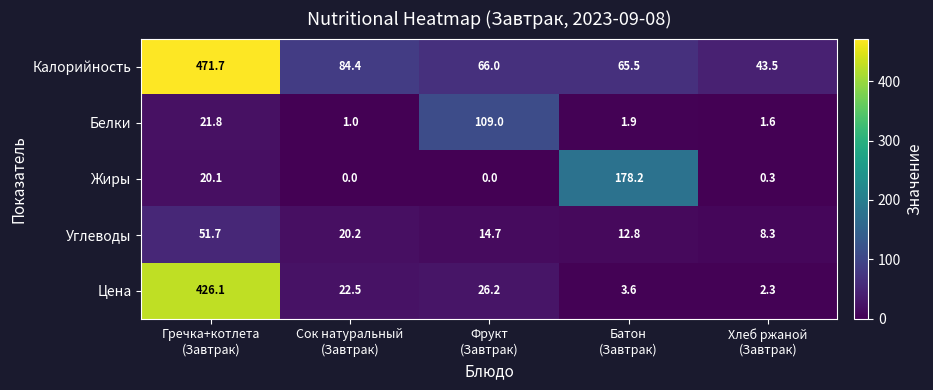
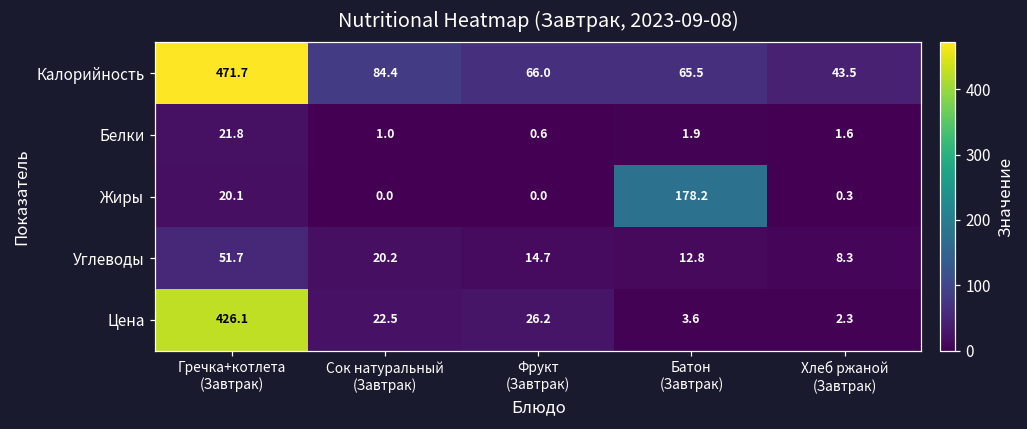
Белки, Фрукт (Завтрак): 109.0 -> 0.6
